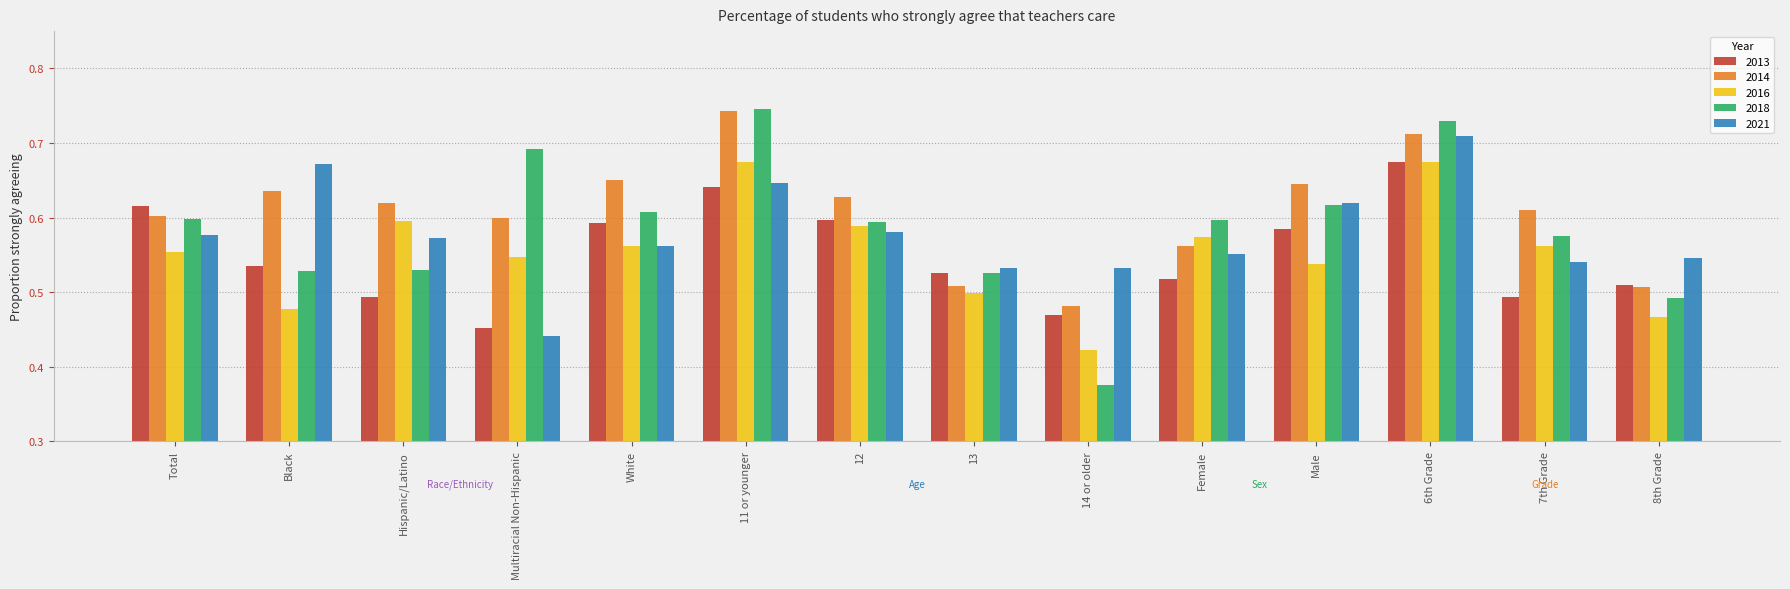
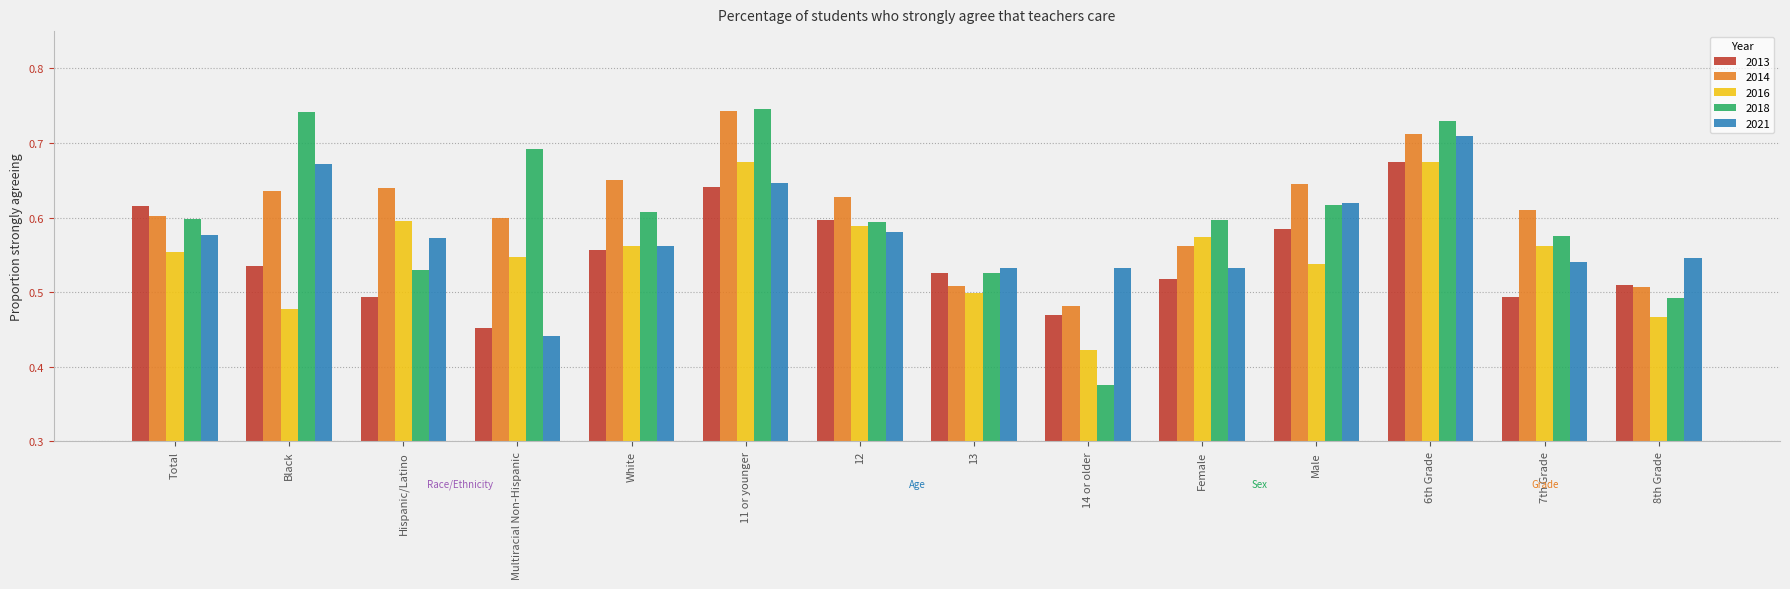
2018, Black: 0.53 -> 0.74
2014, Hispanic/Latino: 0.62 -> 0.64
2013, White: 0.59 -> 0.56
2021, Female: 0.55 -> 0.53
